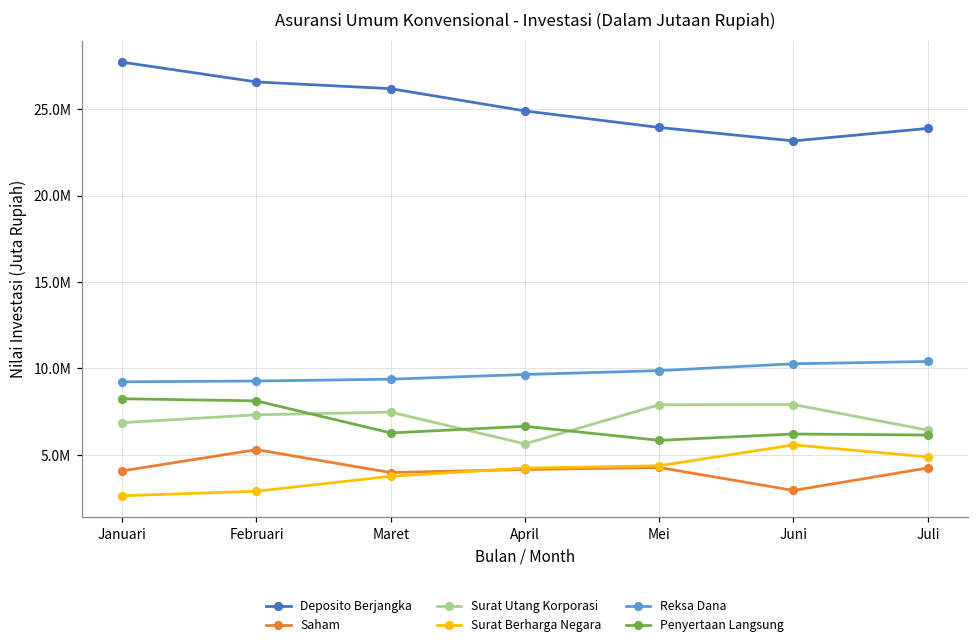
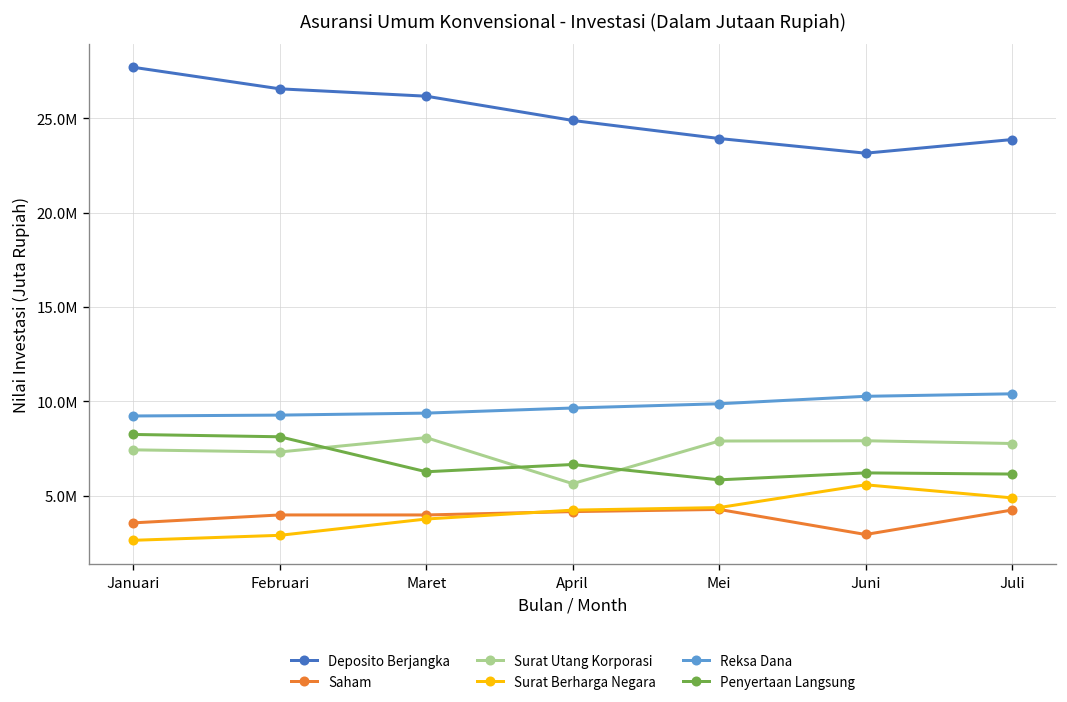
Saham, Januari: 4100000 -> 3600000
Surat Utang Korporasi, Januari: 6900000 -> 7400000
Saham, Februari: 5300000 -> 4000000
Surat Utang Korporasi, Maret: 7500000 -> 8100000
Surat Utang Korporasi, Juli: 6400000 -> 7800000
